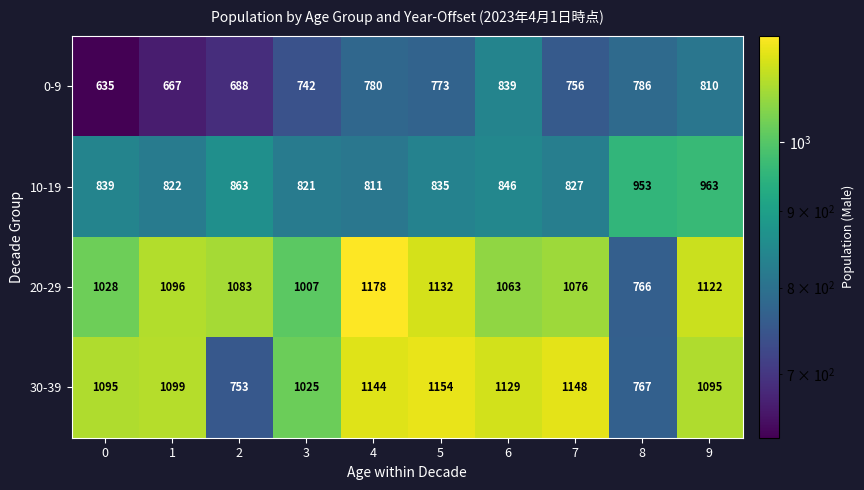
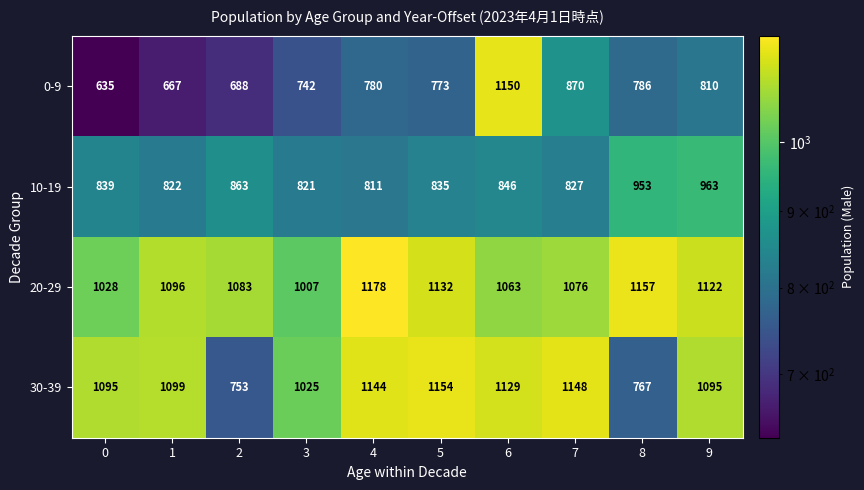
0-9, 6: 839 -> 1150
0-9, 7: 756 -> 870
20-29, 8: 766 -> 1157
